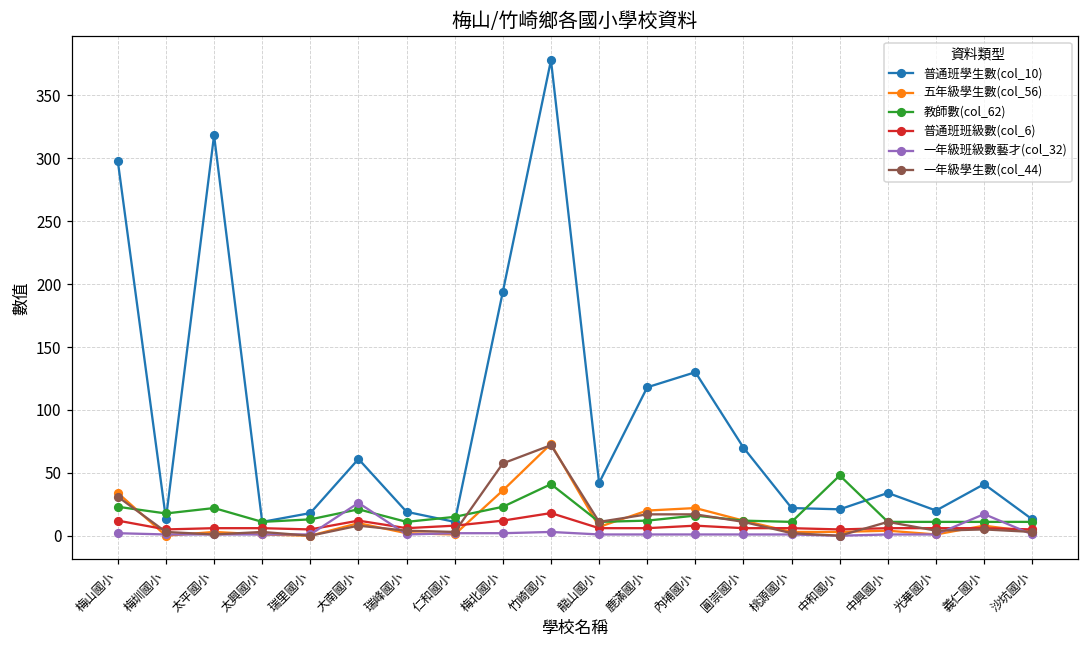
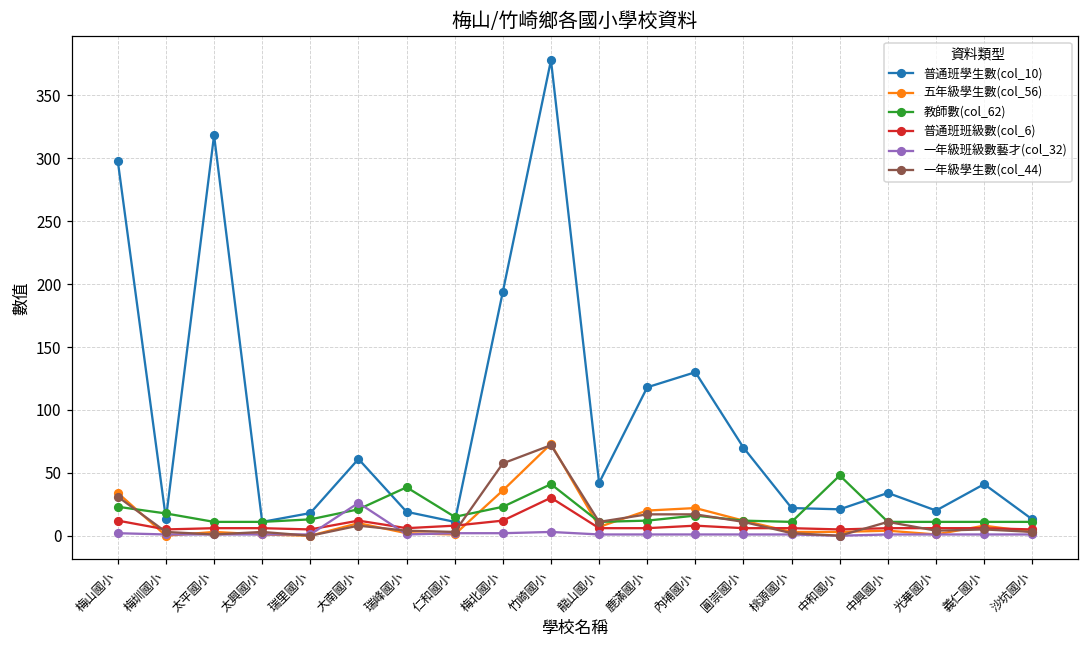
教師數(col_62), 太平國小: 22 -> 11
教師數(col_62), 瑞峰國小: 11 -> 39
普通班班級數(col_6), 竹崎國小: 18 -> 30
一年級班級數藝才(col_32), 義仁國小: 17 -> 1
